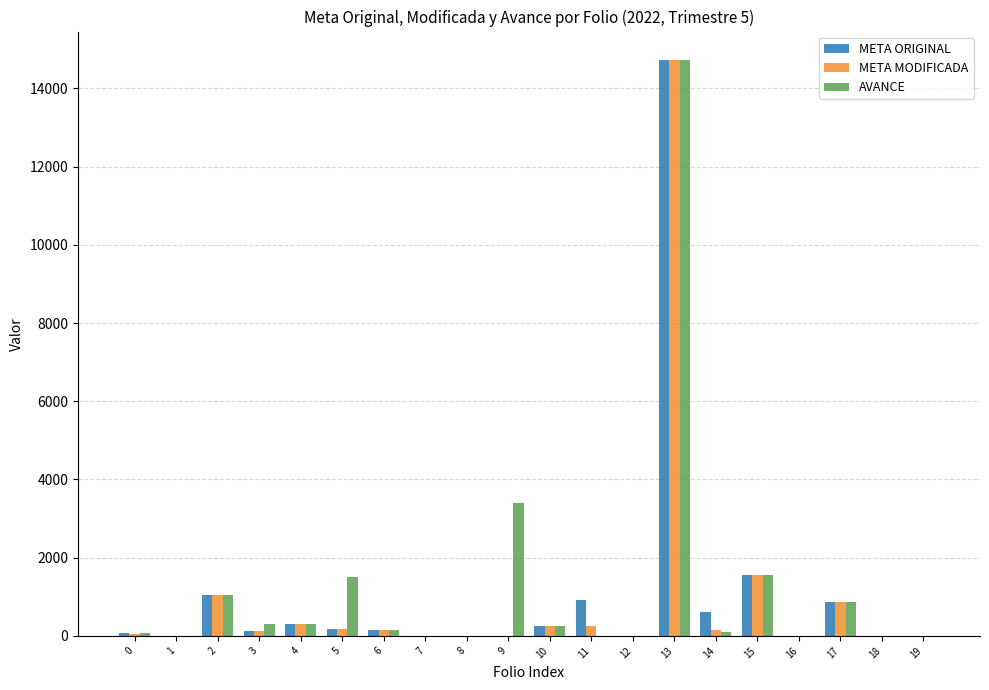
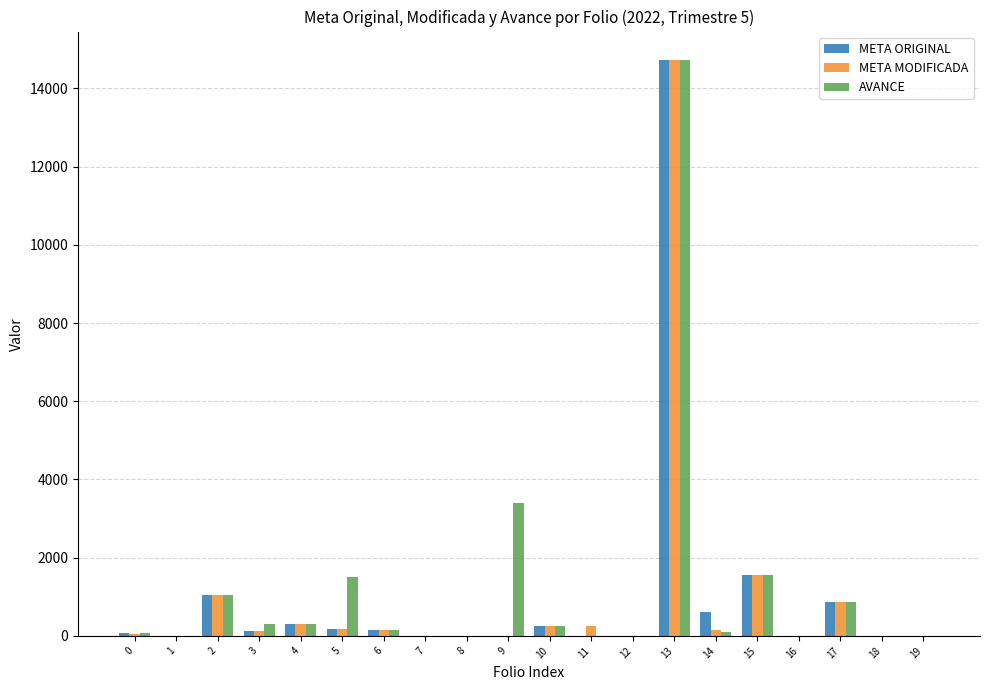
META ORIGINAL, 11: 900 -> 0
